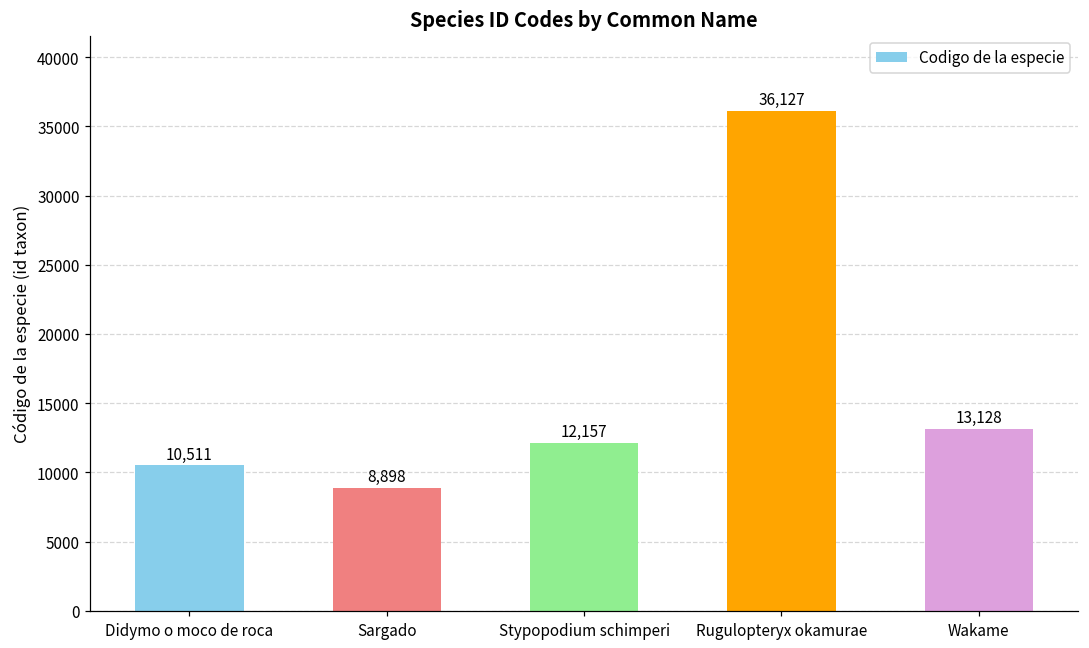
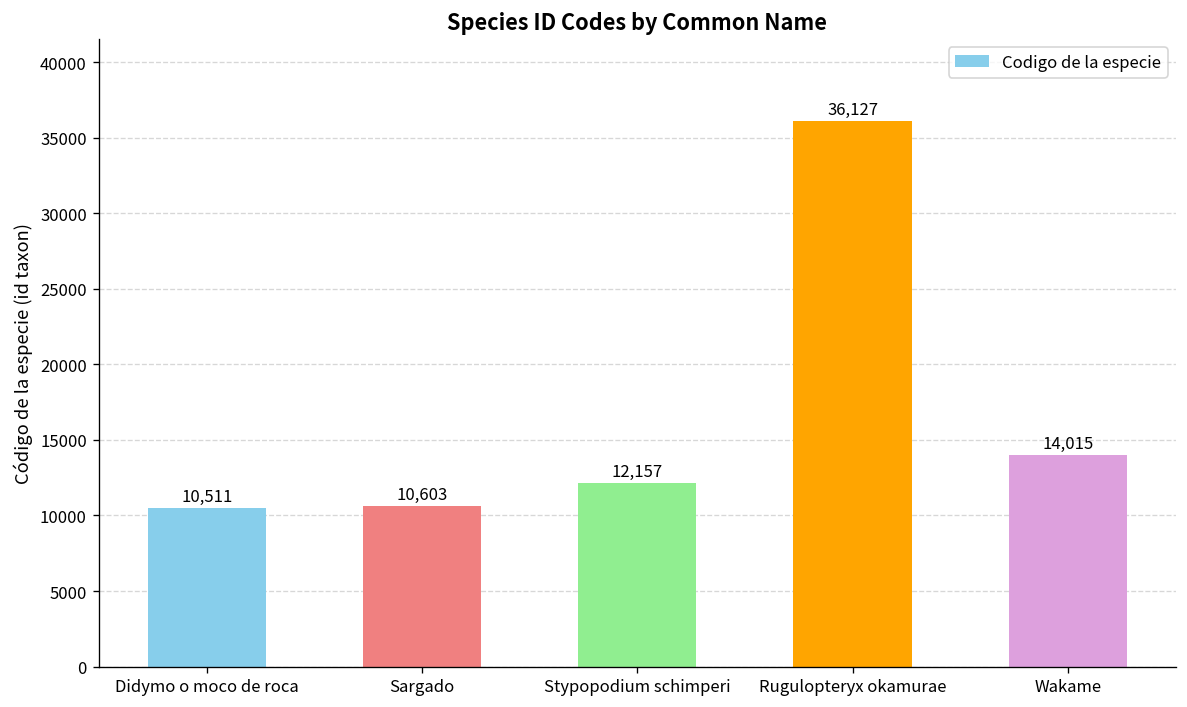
Sargado: 8,898 -> 10,603
Wakame: 13,128 -> 14,015
